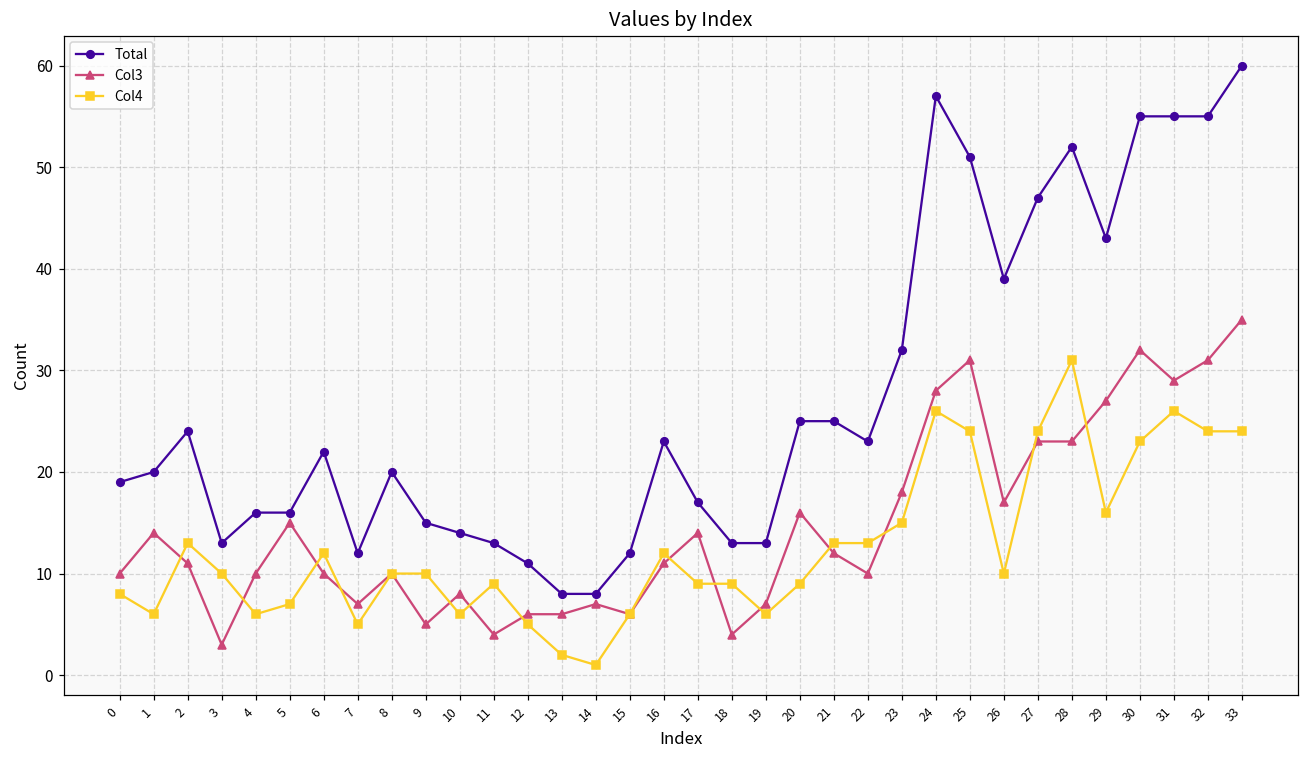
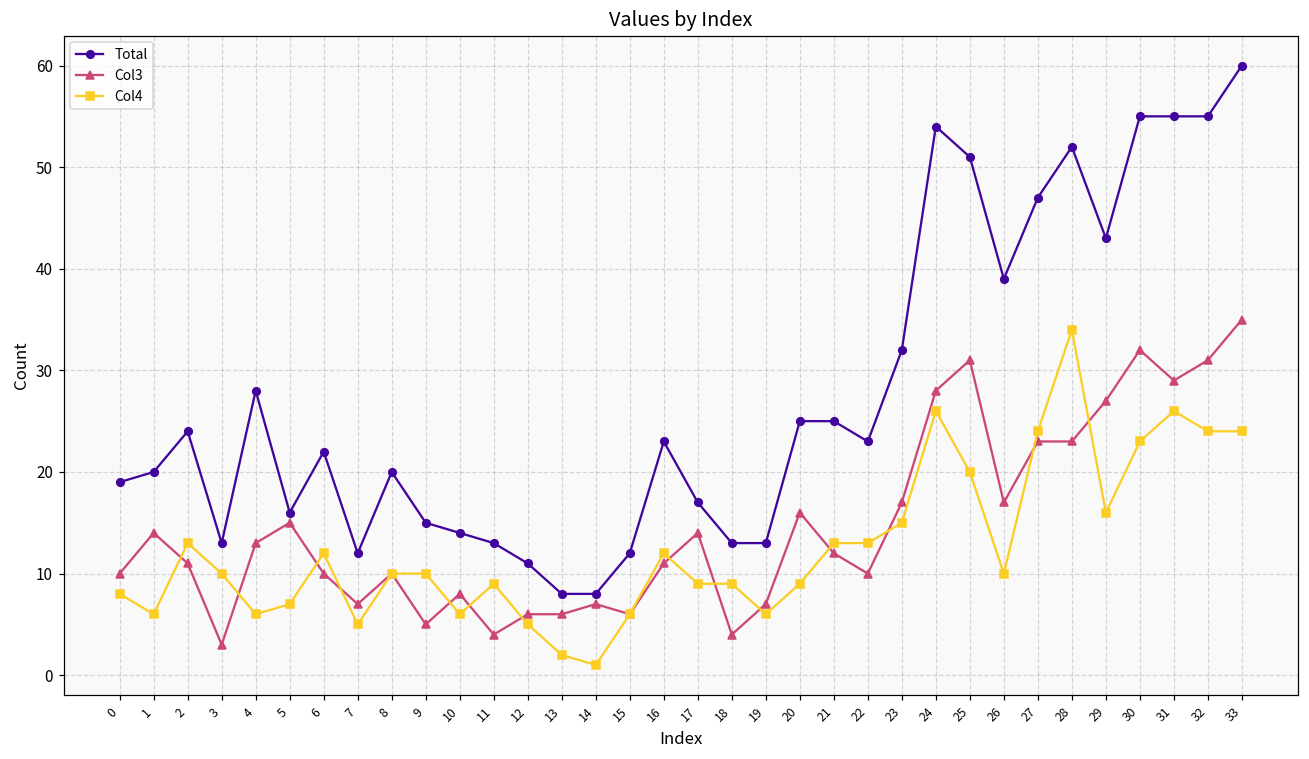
Total, 4: 16 -> 28
Col3, 4: 10 -> 13
Col3, 23: 18 -> 17
Total, 24: 57 -> 54
Col4, 25: 24 -> 20
Col4, 28: 31 -> 34
